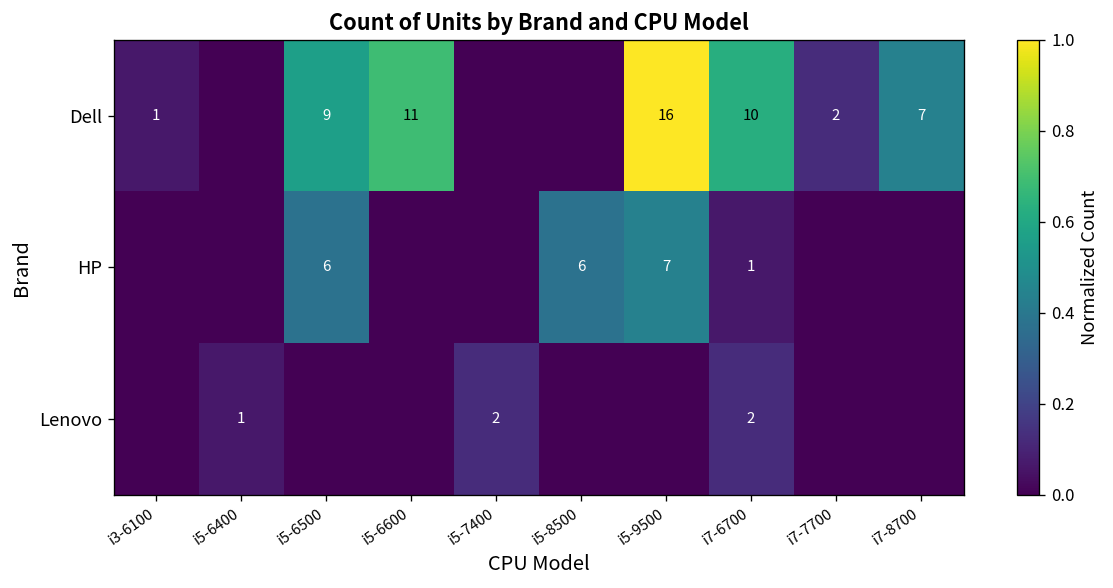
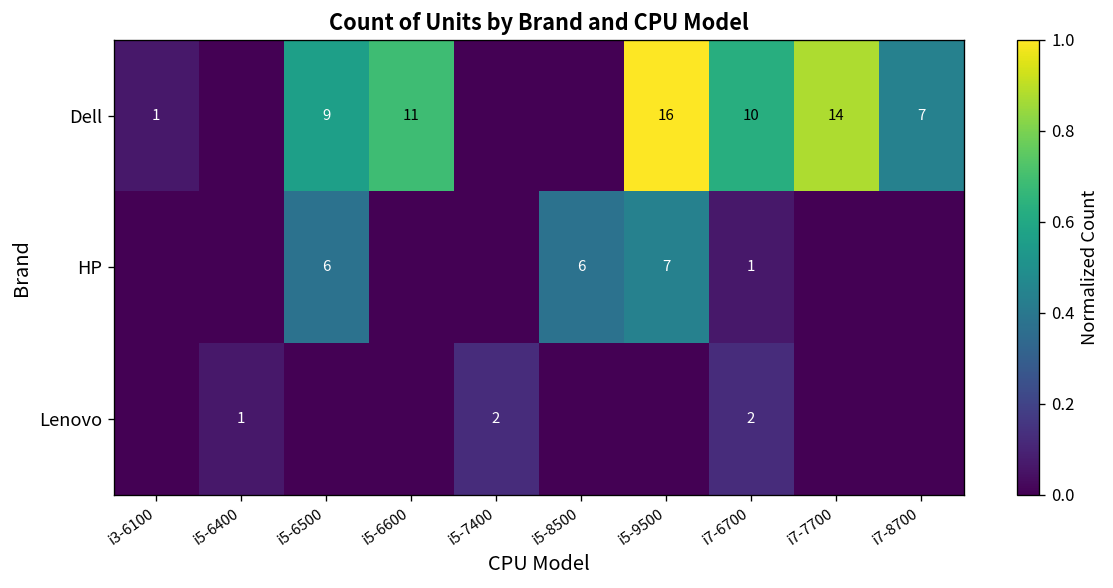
Dell, i7-7700: 2 -> 14
